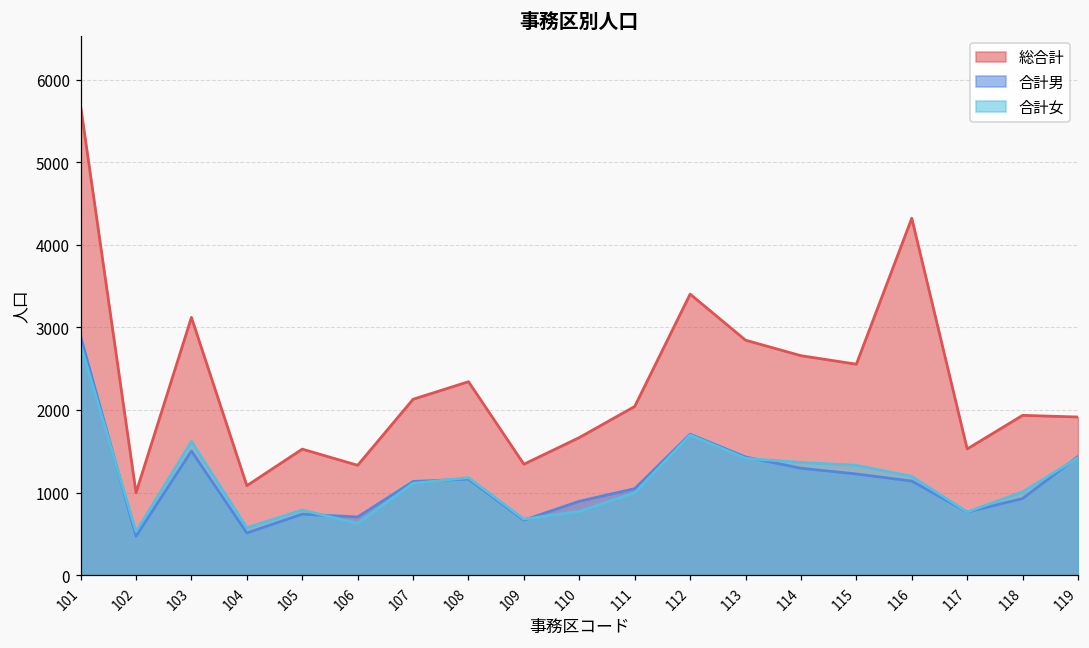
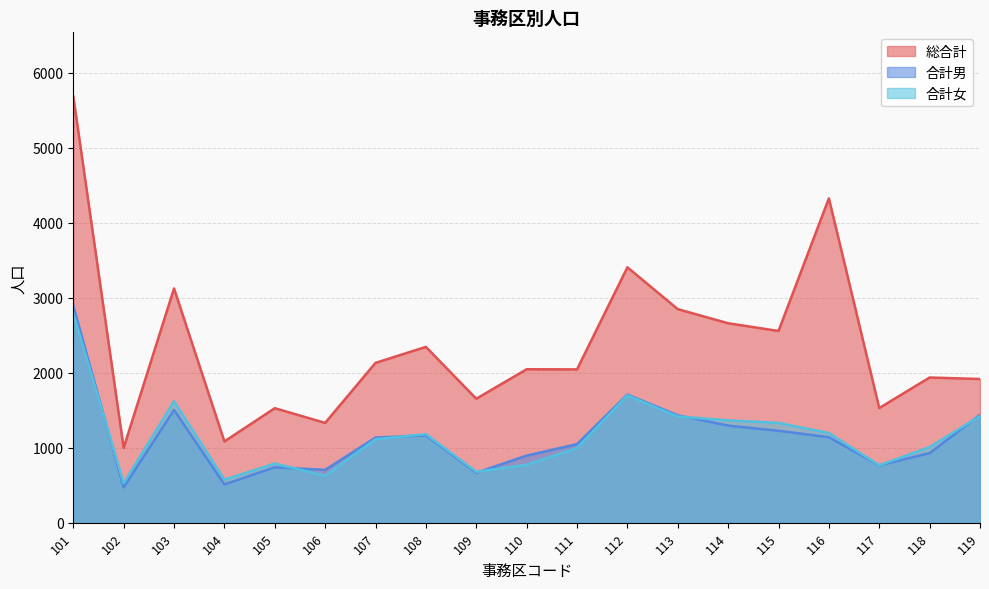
総合計, 109: 1300 -> 1700
総合計, 110: 1700 -> 2000
